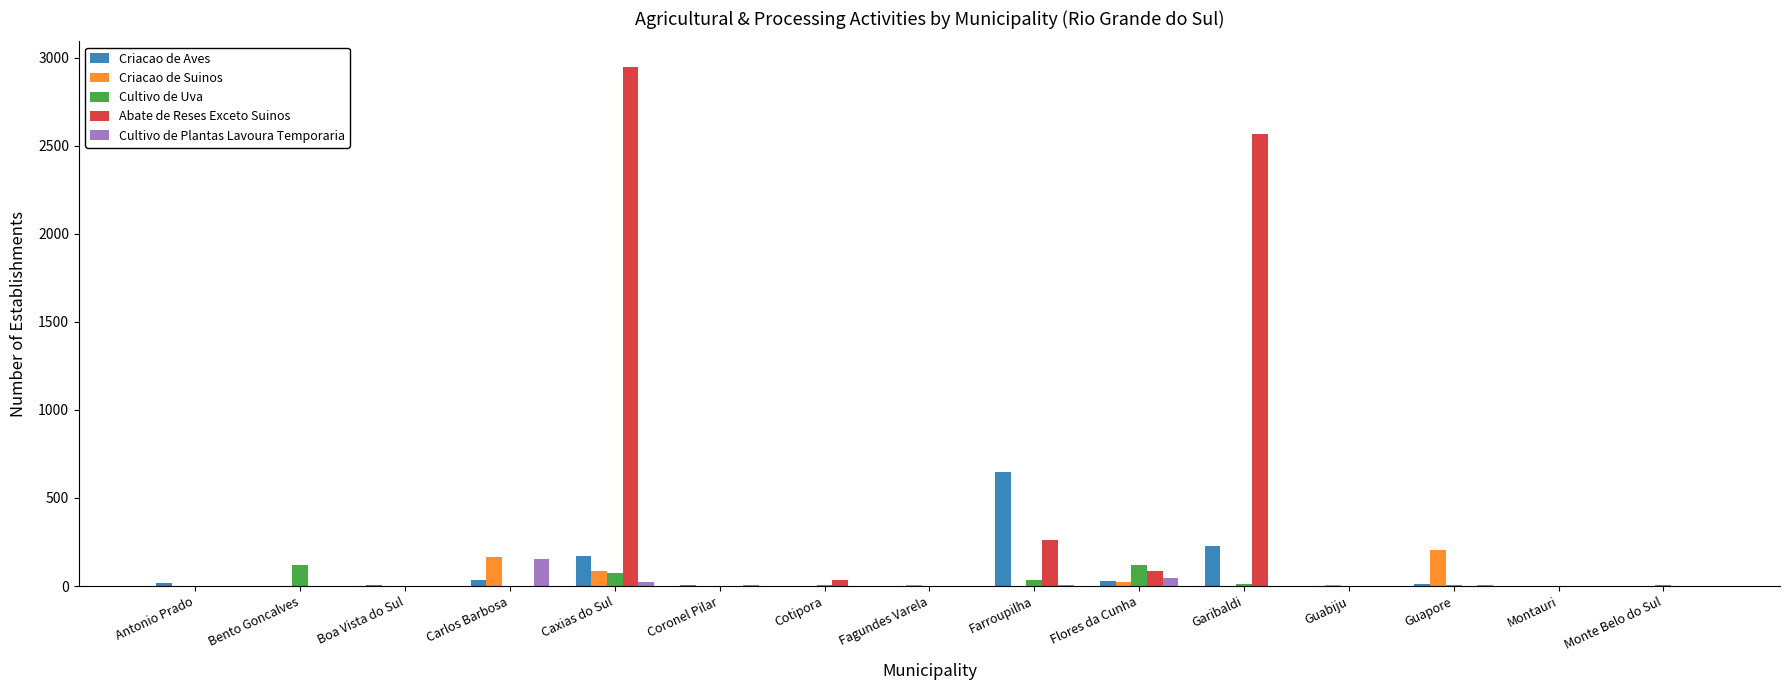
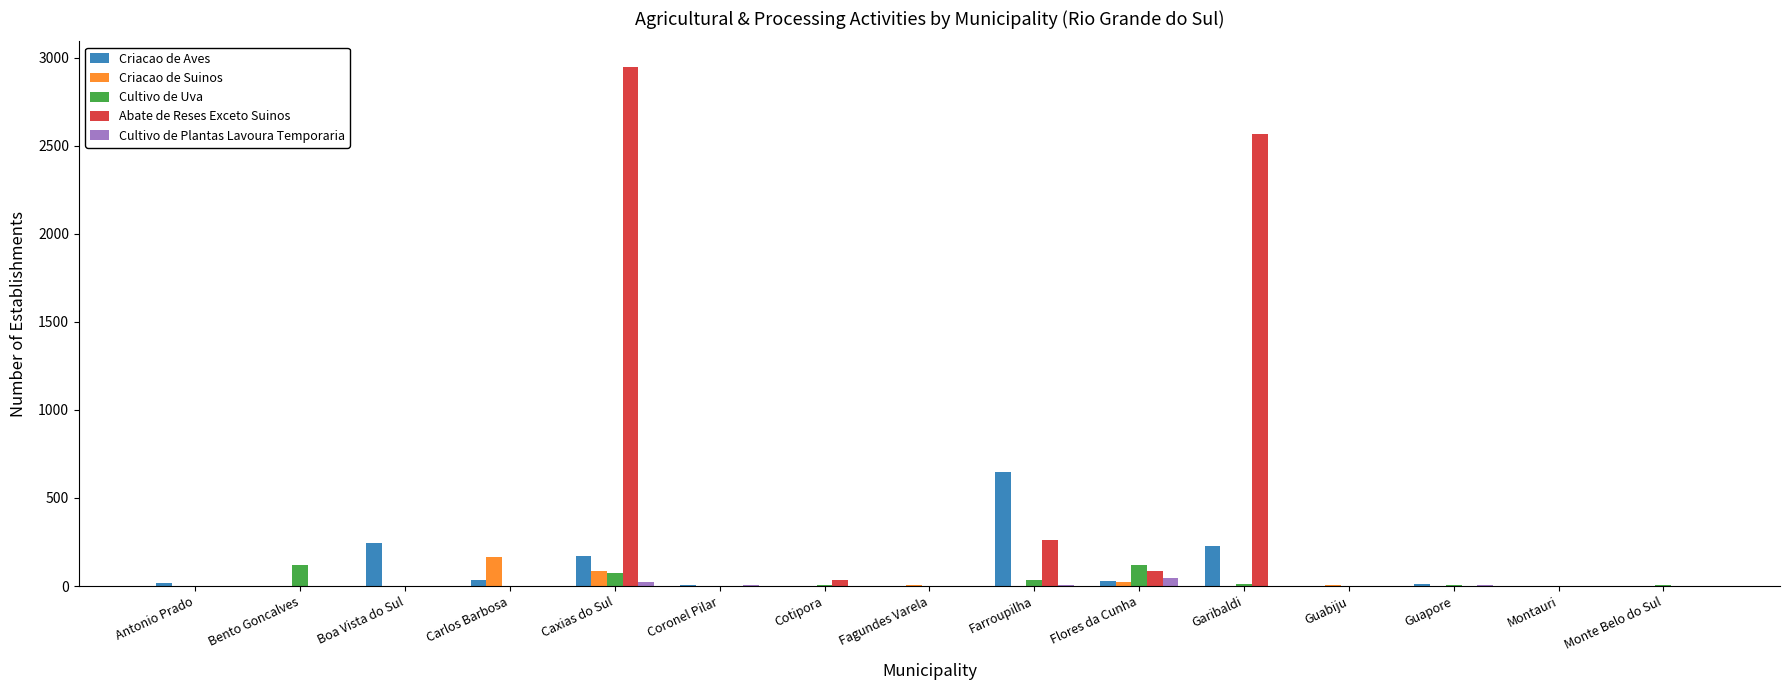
Criacao de Aves, Boa Vista do Sul: 10 -> 250
Cultivo de Plantas Lavoura Temporaria, Carlos Barbosa: 150 -> 0
Criacao de Suinos, Guapore: 210 -> 0
